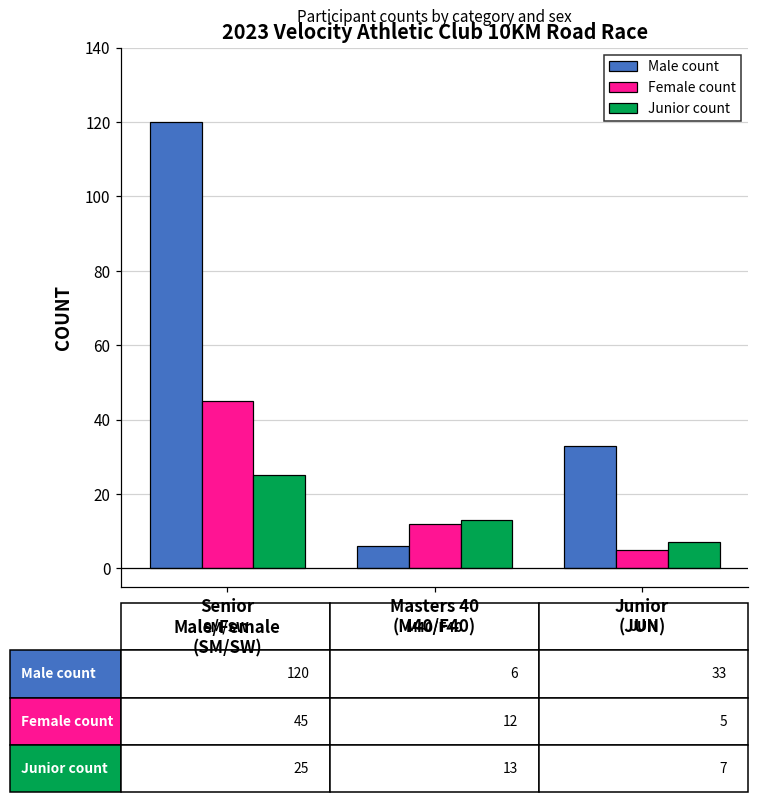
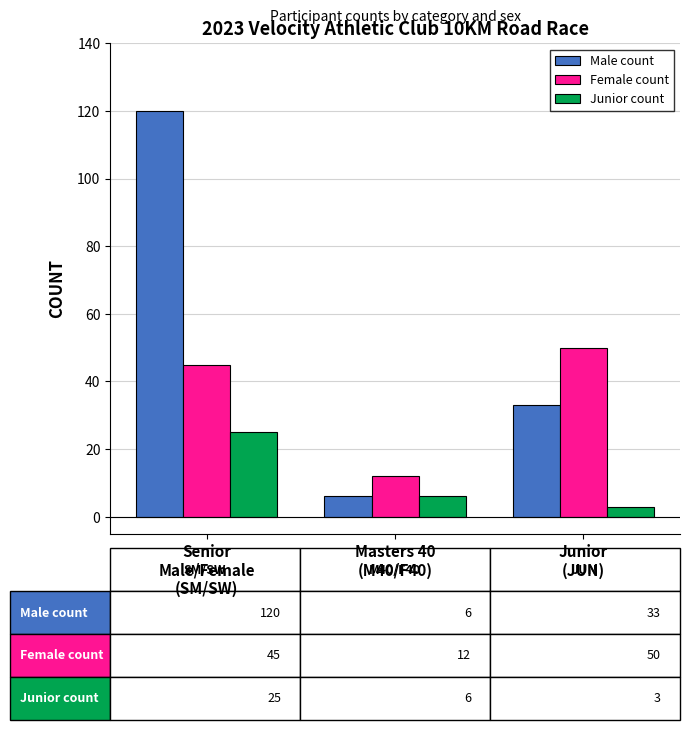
Junior count, Masters 40 (M40/F40): 13 -> 6
Female count, Junior (JUN): 5 -> 50
Junior count, Junior (JUN): 7 -> 3
